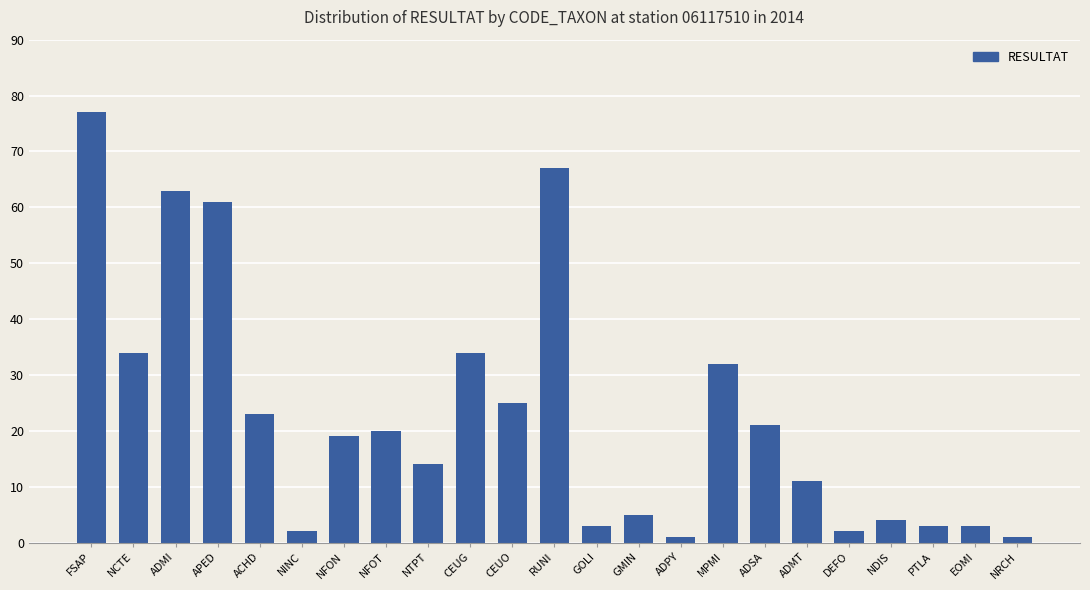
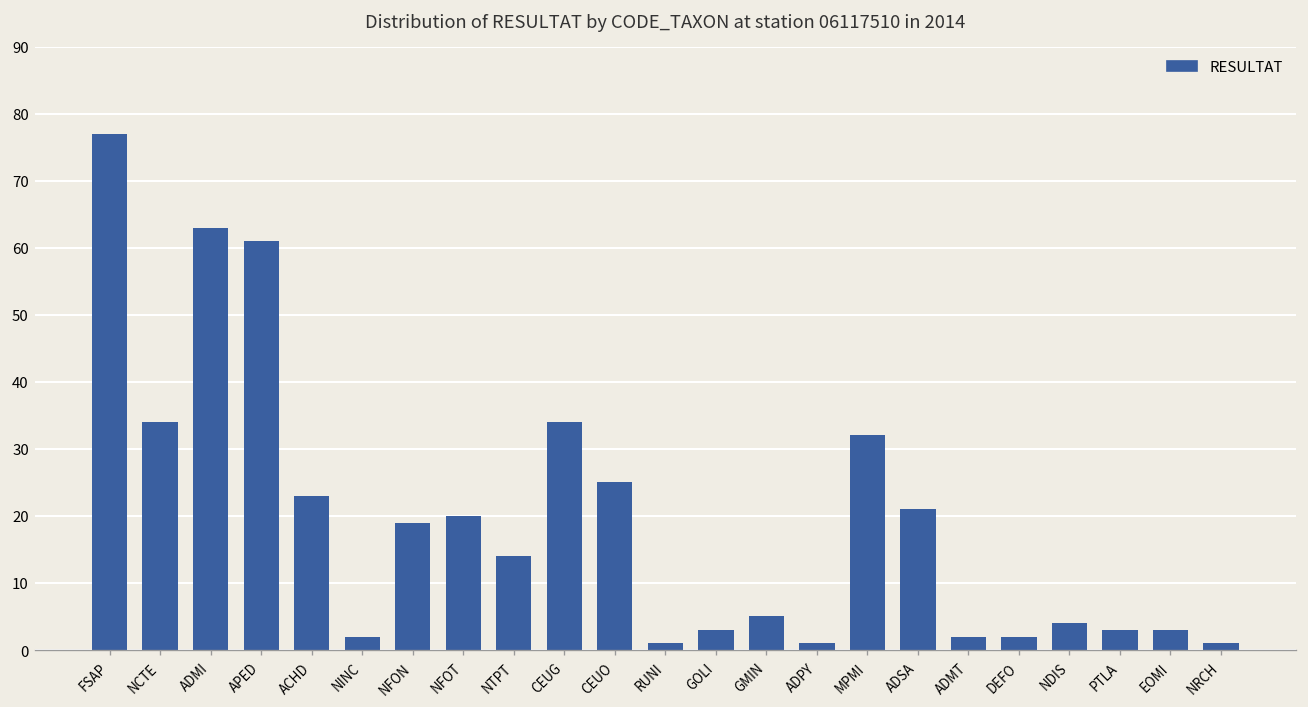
RUNI: 67 -> 1
ADMT: 11 -> 2
